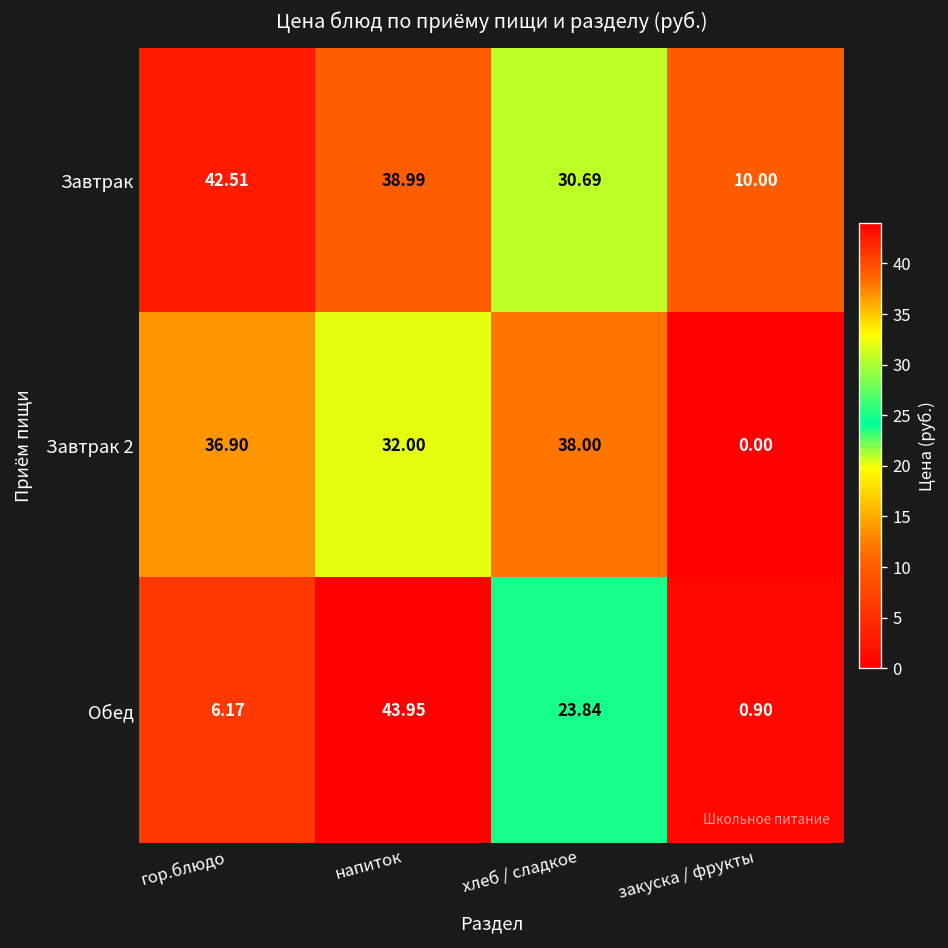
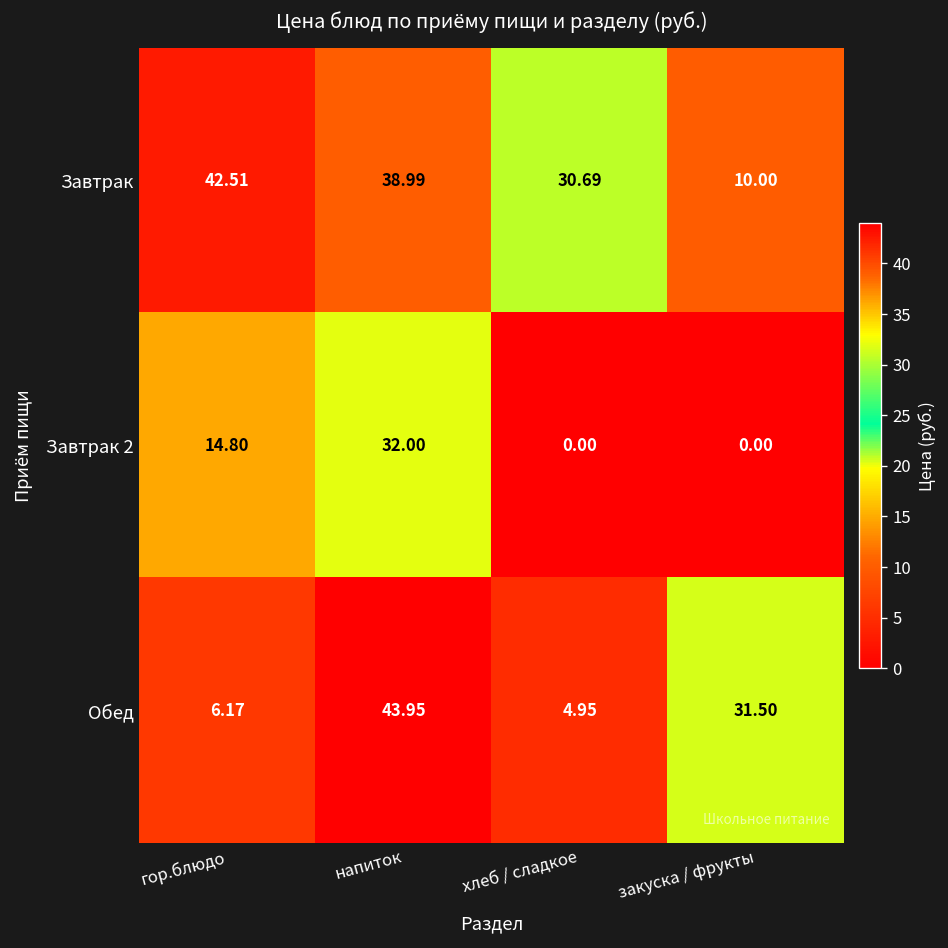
Завтрак 2, гор.блюдо: 36.90 -> 14.80
Завтрак 2, хлеб / сладкое: 38.00 -> 0.00
Обед, хлеб / сладкое: 23.84 -> 4.95
Обед, закуска / фрукты: 0.90 -> 31.50
